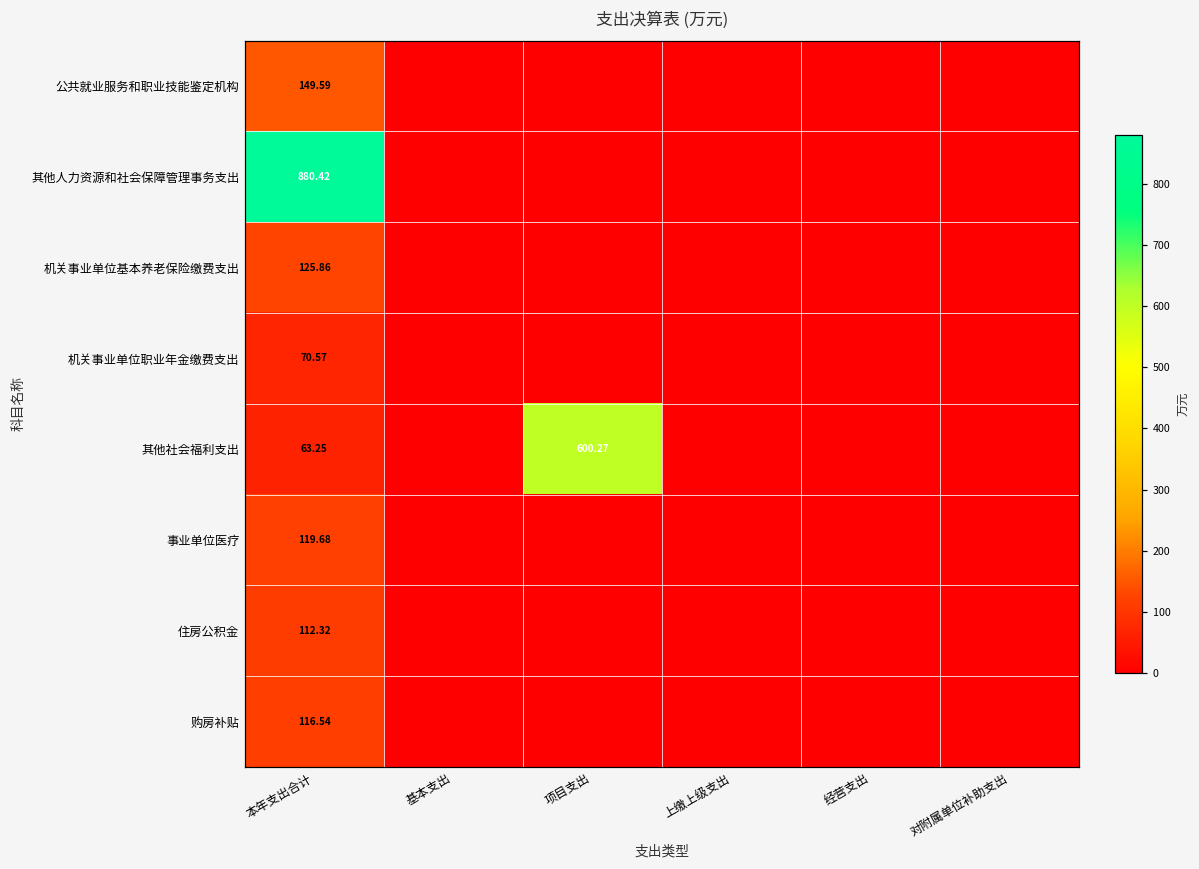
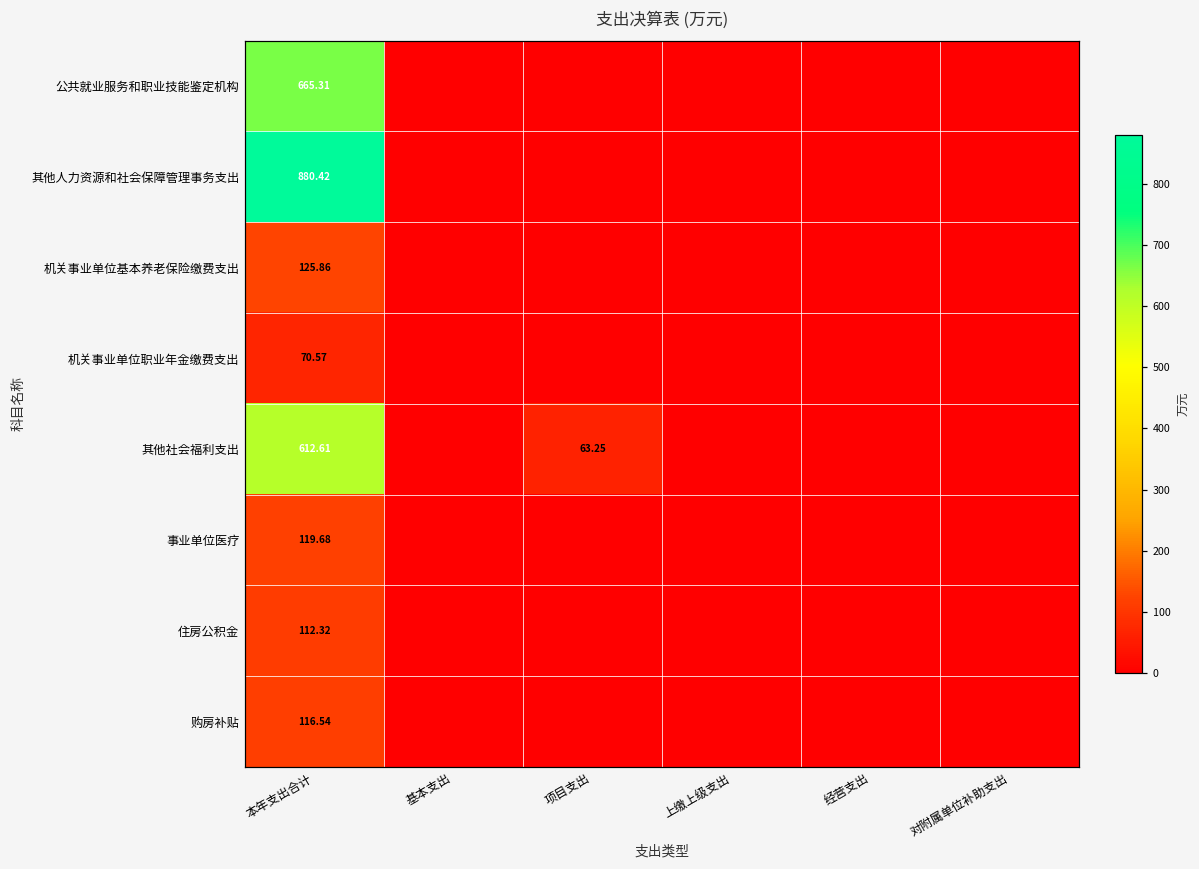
公共就业服务和职业技能鉴定机构, 本年支出合计: 149.59 -> 665.31
其他社会福利支出, 本年支出合计: 63.25 -> 612.61
其他社会福利支出, 项目支出: 600.27 -> 63.25
